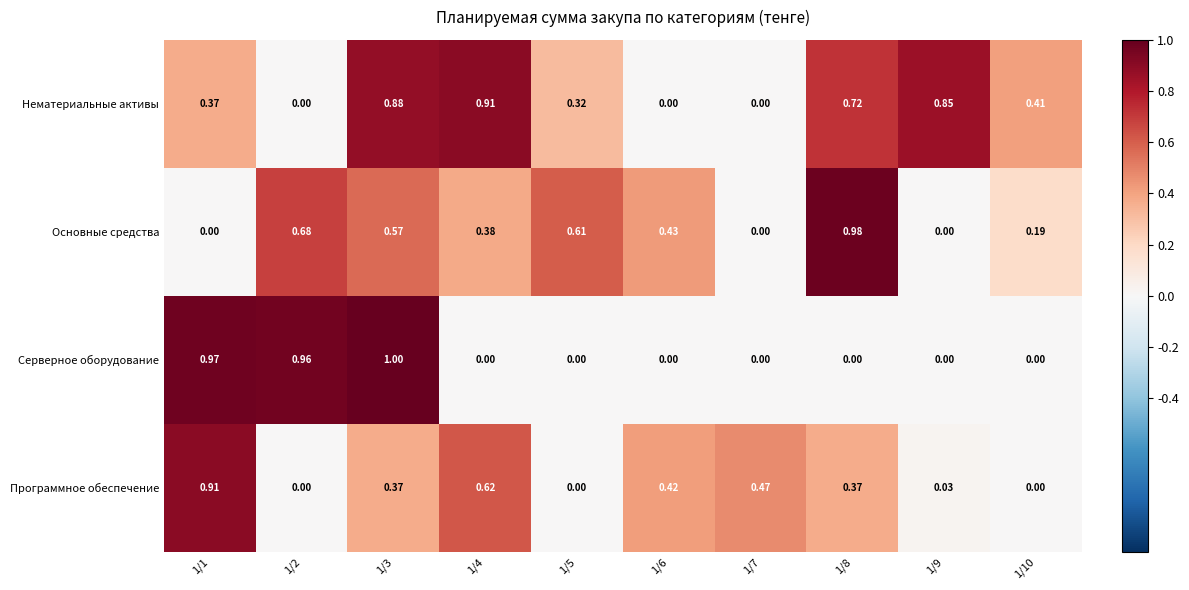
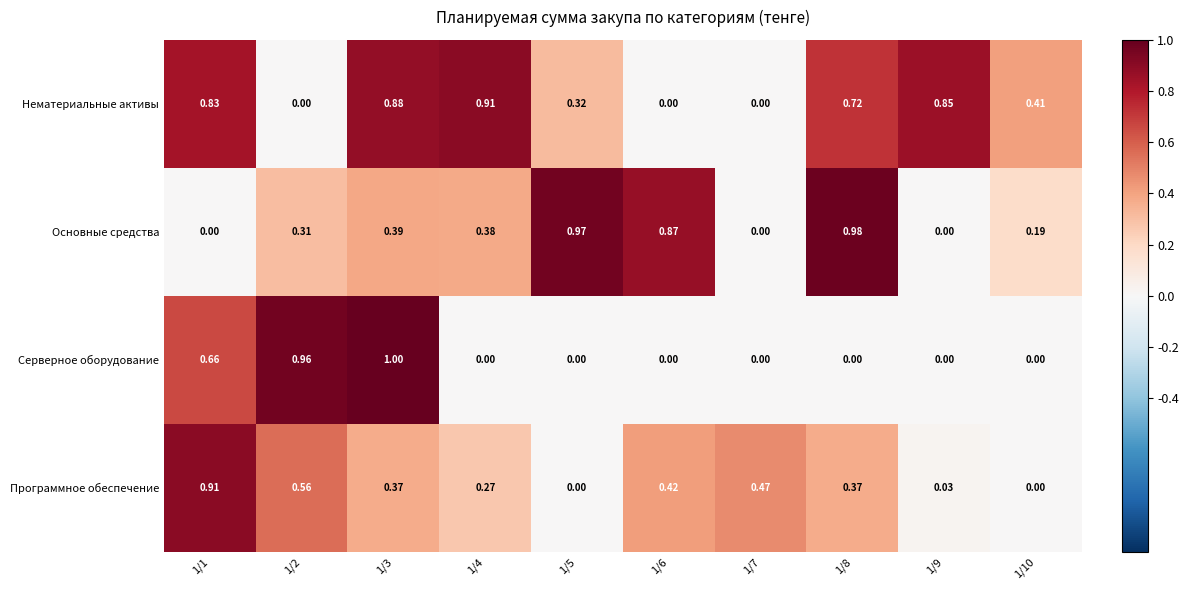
Нематериальные активы, 1/1: 0.37 -> 0.83
Основные средства, 1/2: 0.68 -> 0.31
Основные средства, 1/3: 0.57 -> 0.39
Основные средства, 1/5: 0.61 -> 0.97
Основные средства, 1/6: 0.43 -> 0.87
Серверное оборудование, 1/1: 0.97 -> 0.66
Программное обеспечение, 1/2: 0.00 -> 0.56
Программное обеспечение, 1/4: 0.62 -> 0.27
